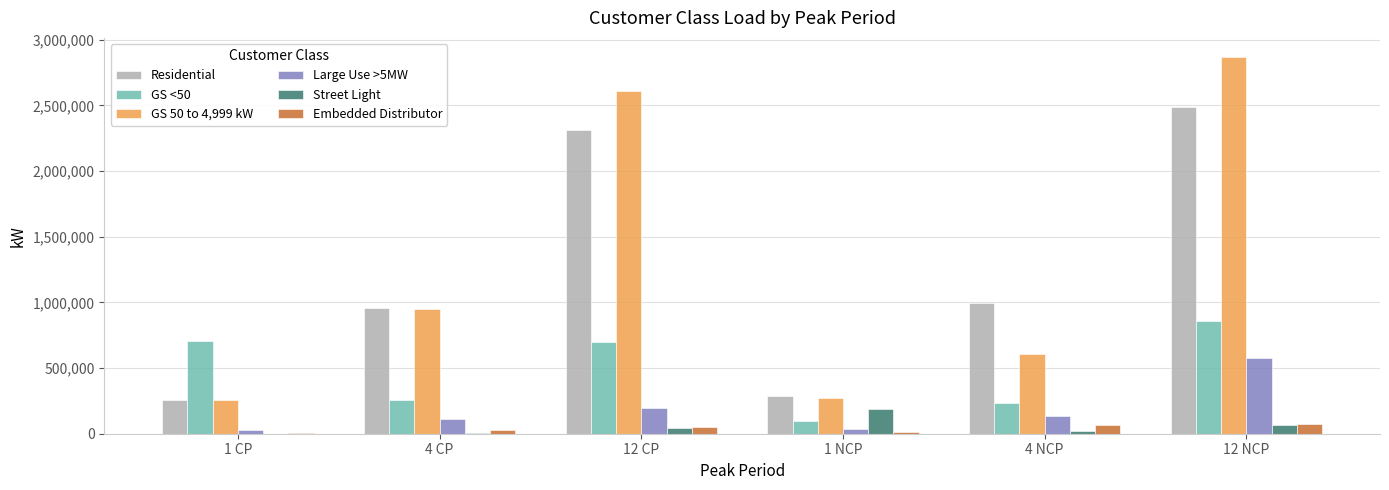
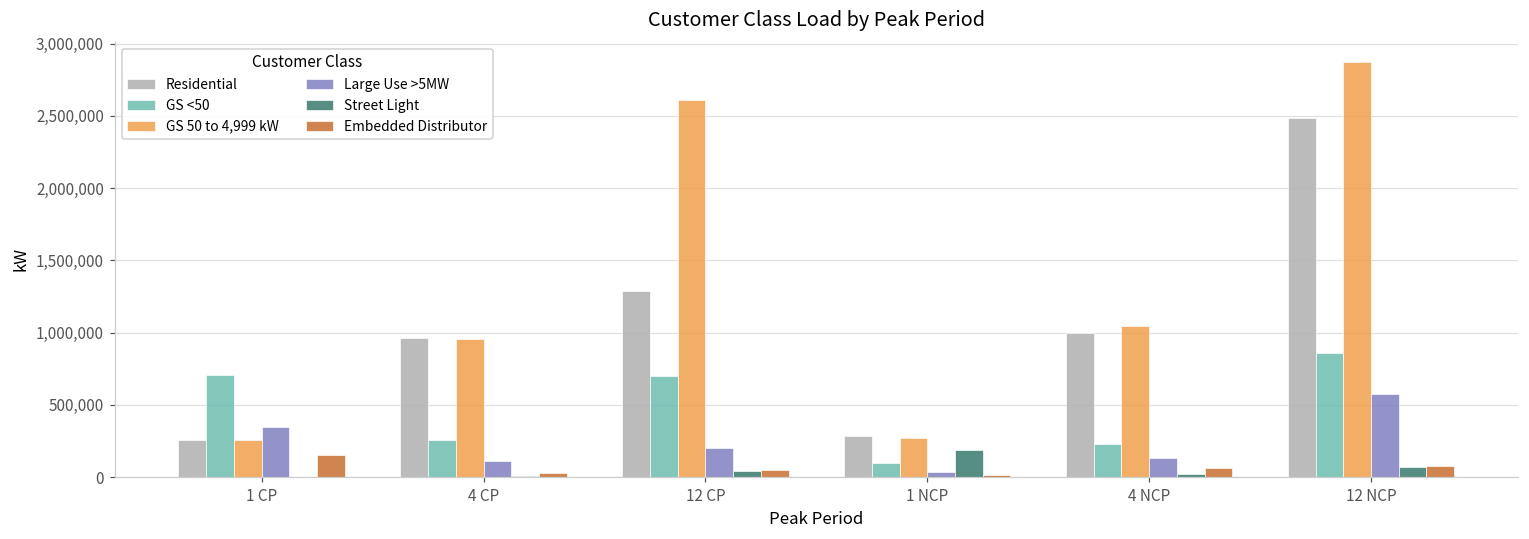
Large Use >5MW, 1 CP: 30,000 -> 350,000
Embedded Distributor, 1 CP: 10,000 -> 150,000
Residential, 12 CP: 2,310,000 -> 1,290,000
GS 50 to 4,999 kW, 4 NCP: 610,000 -> 1,050,000
